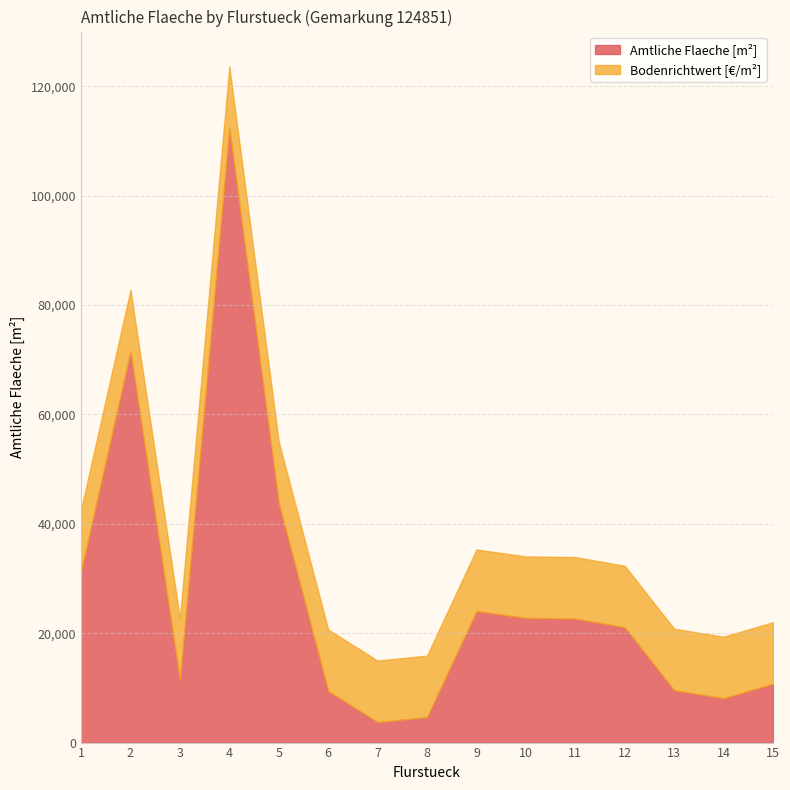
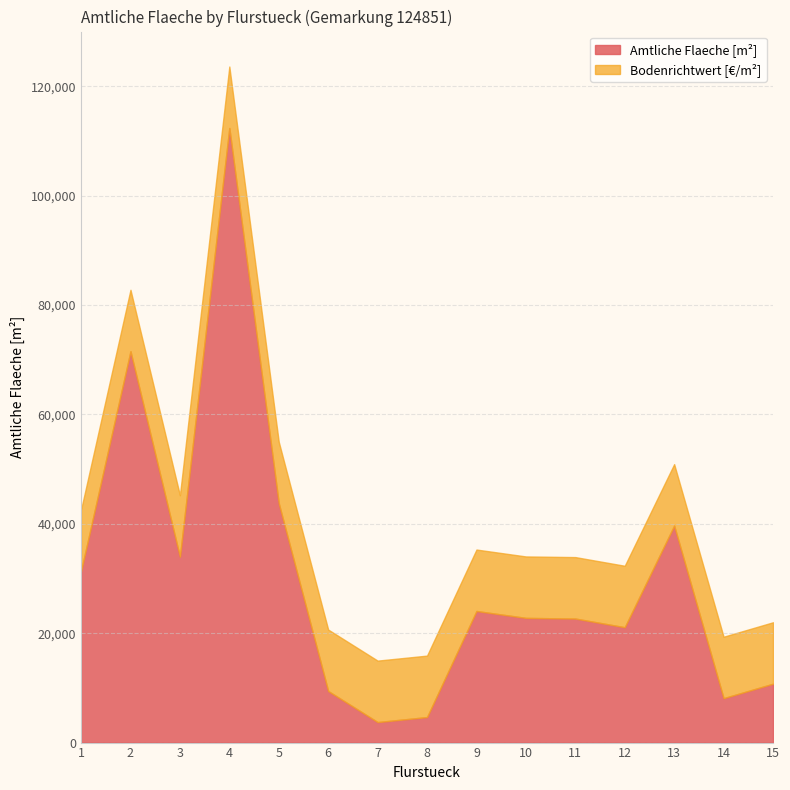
Amtliche Flaeche [m²], 3: 11,000 -> 34,000
Amtliche Flaeche [m²], 13: 10,000 -> 40,000
